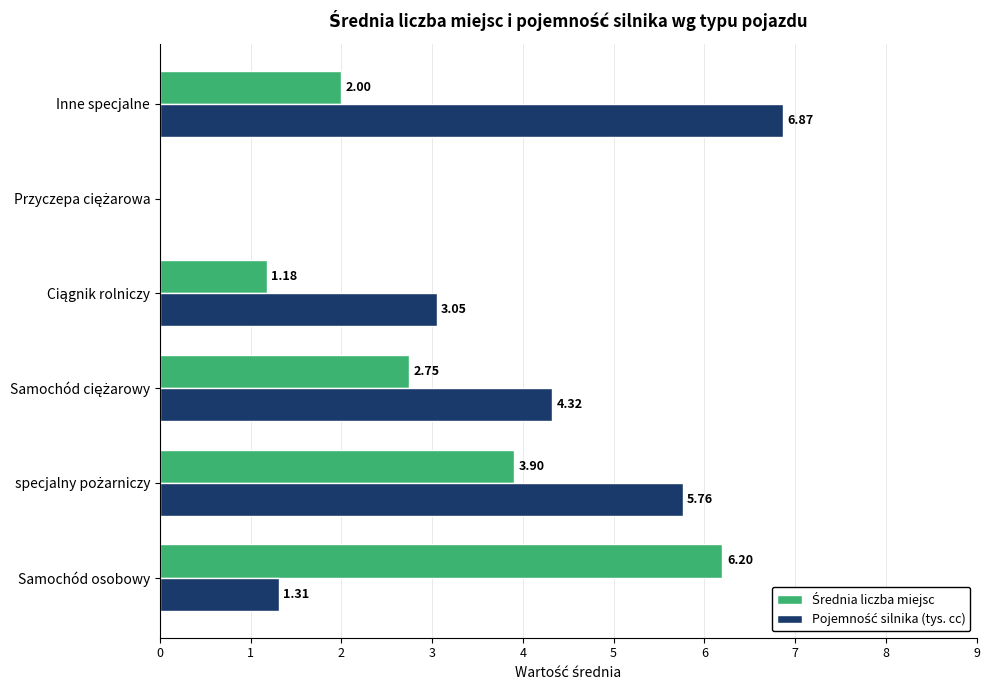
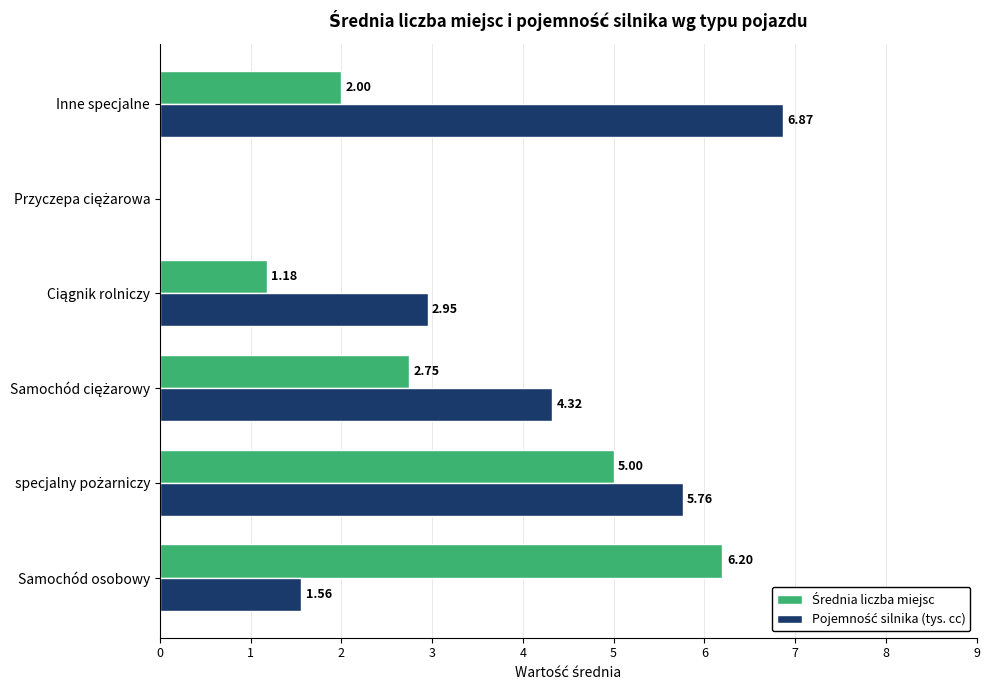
Pojemność silnika (tys. cc), Ciągnik rolniczy: 3.05 -> 2.95
Średnia liczba miejsc, specjalny pożarniczy: 3.90 -> 5.00
Pojemność silnika (tys. cc), Samochód osobowy: 1.31 -> 1.56
